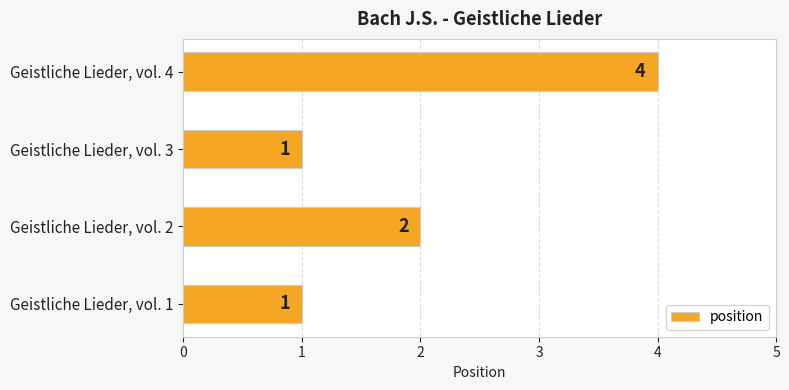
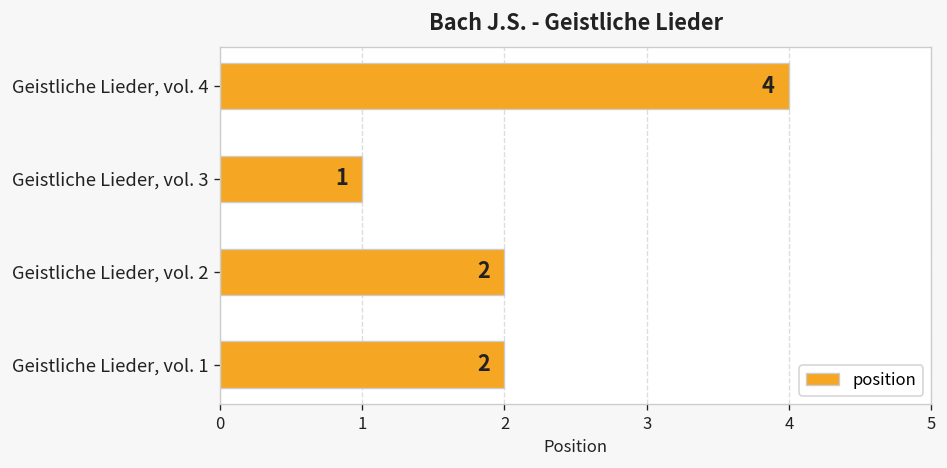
Geistliche Lieder, vol. 1: 1 -> 2
